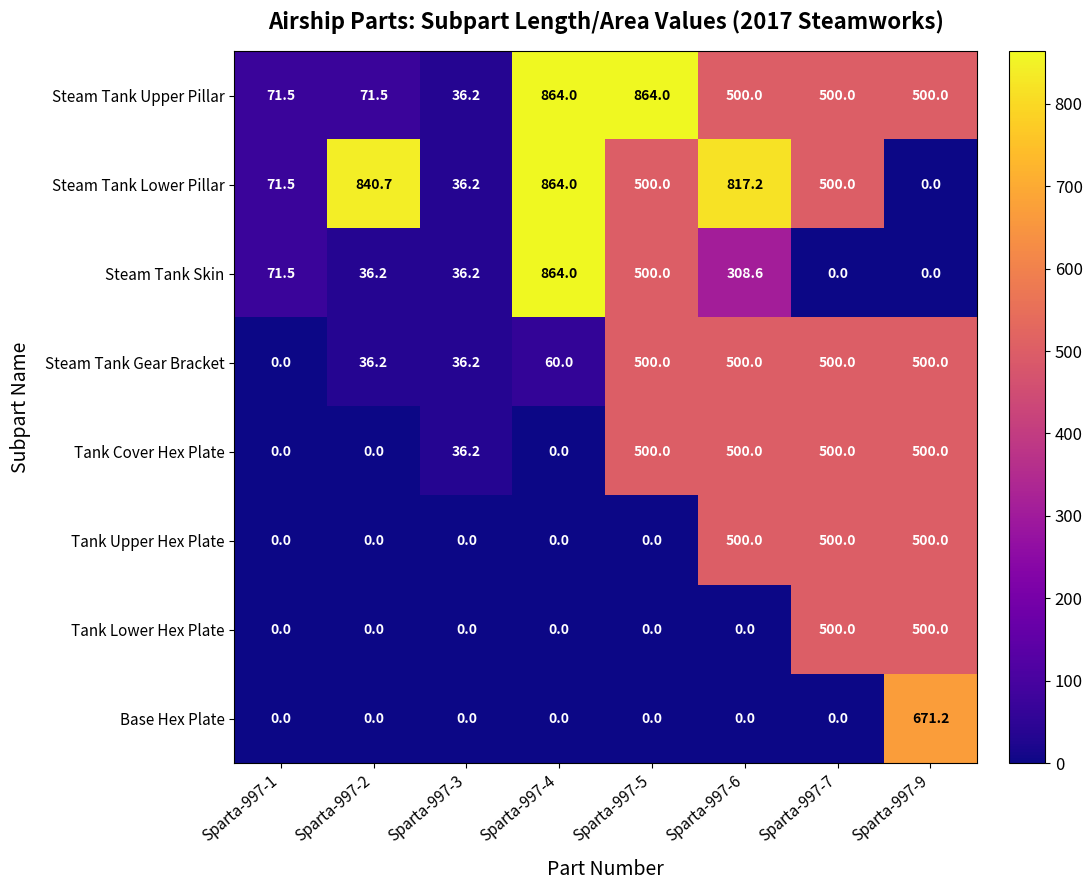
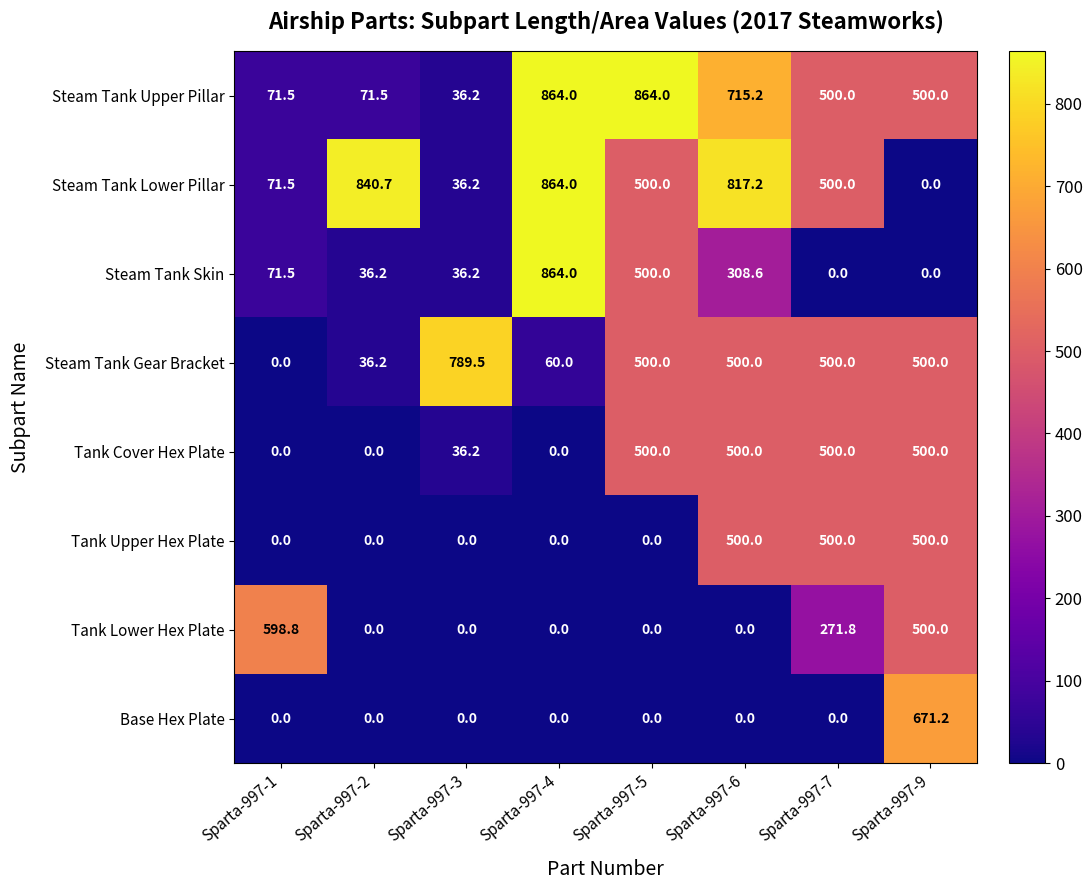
Steam Tank Upper Pillar, Sparta-997-6: 500.0 -> 715.2
Steam Tank Gear Bracket, Sparta-997-3: 36.2 -> 789.5
Tank Lower Hex Plate, Sparta-997-1: 0.0 -> 598.8
Tank Lower Hex Plate, Sparta-997-7: 500.0 -> 271.8
